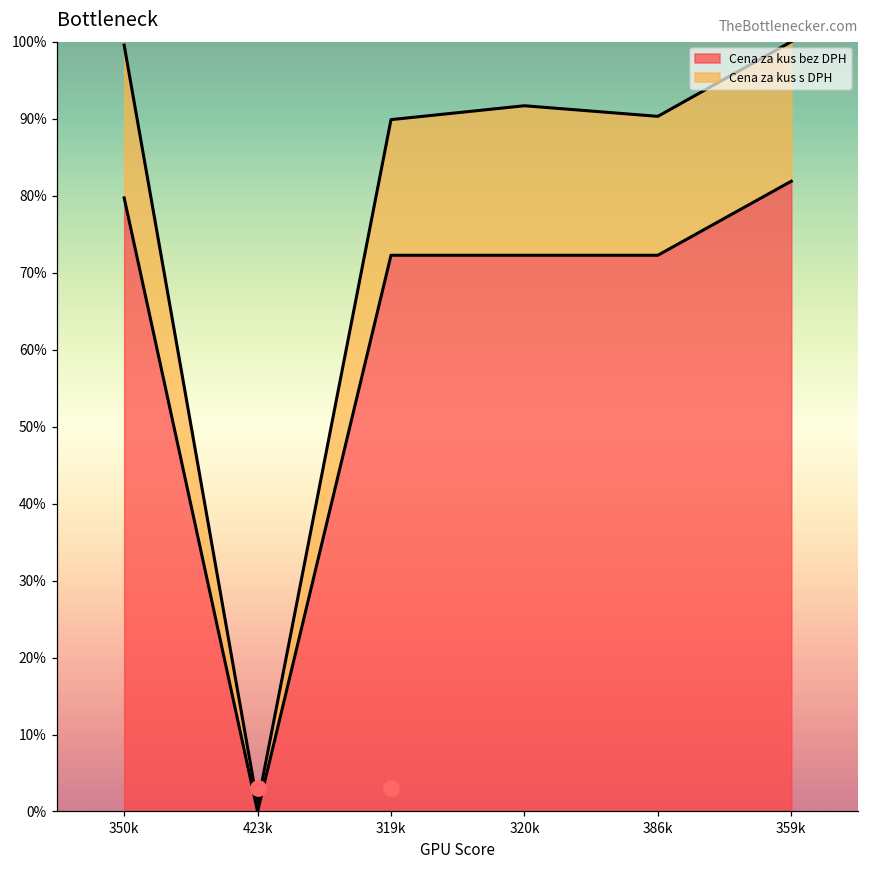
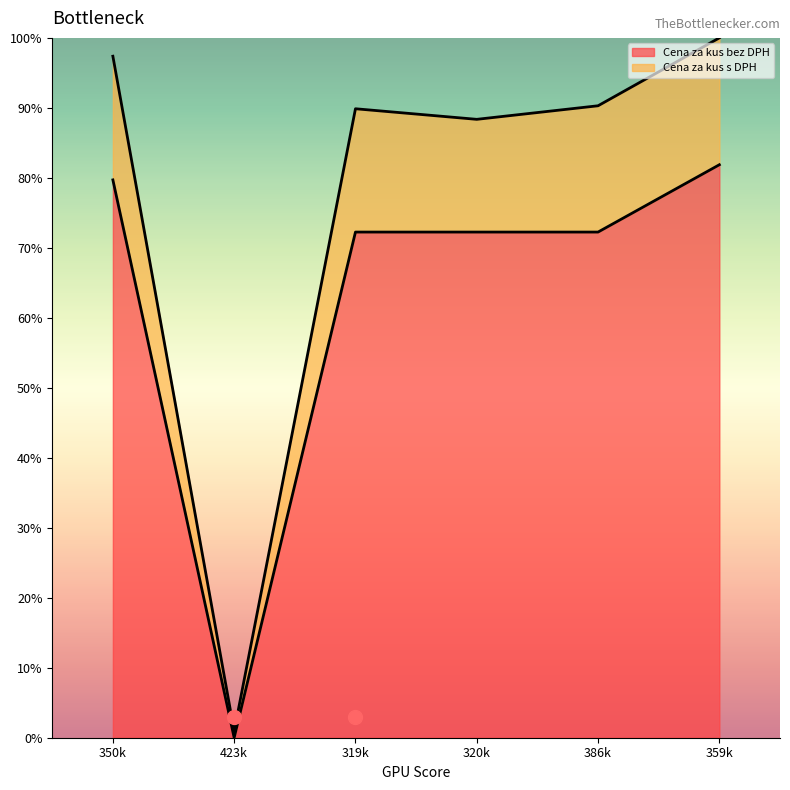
Cena za kus s DPH, 350k: 100% -> 97%
Cena za kus s DPH, 320k: 92% -> 88%
